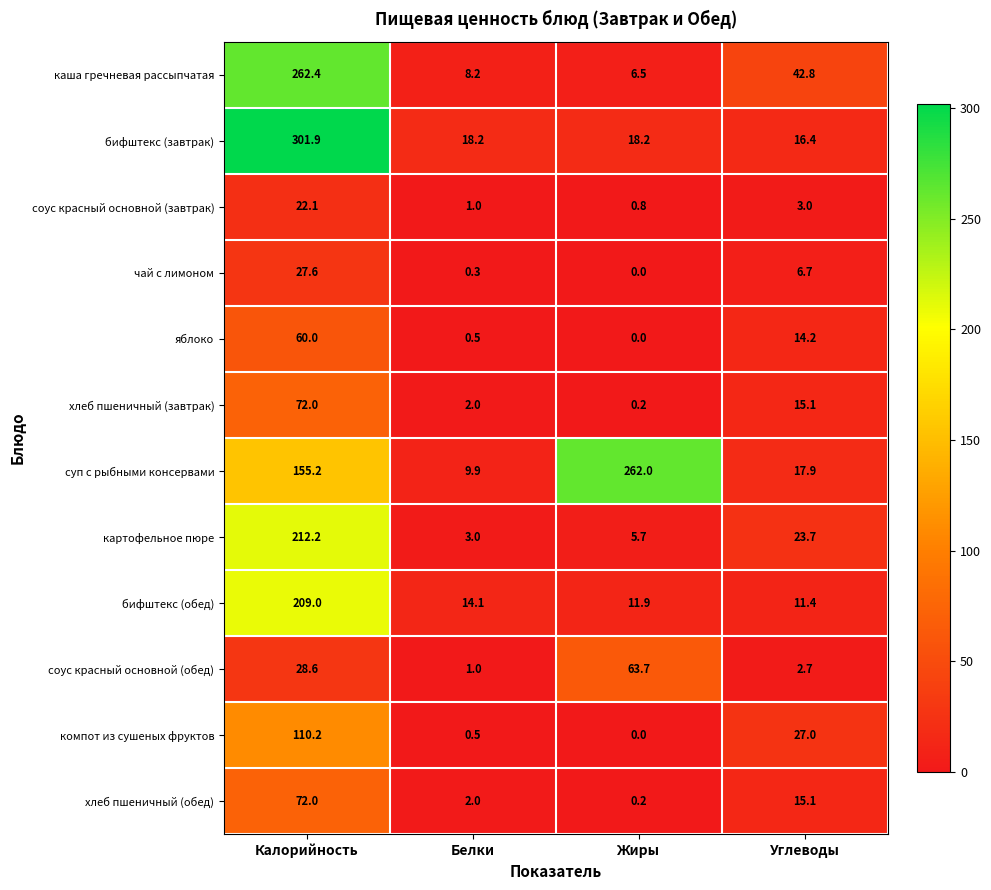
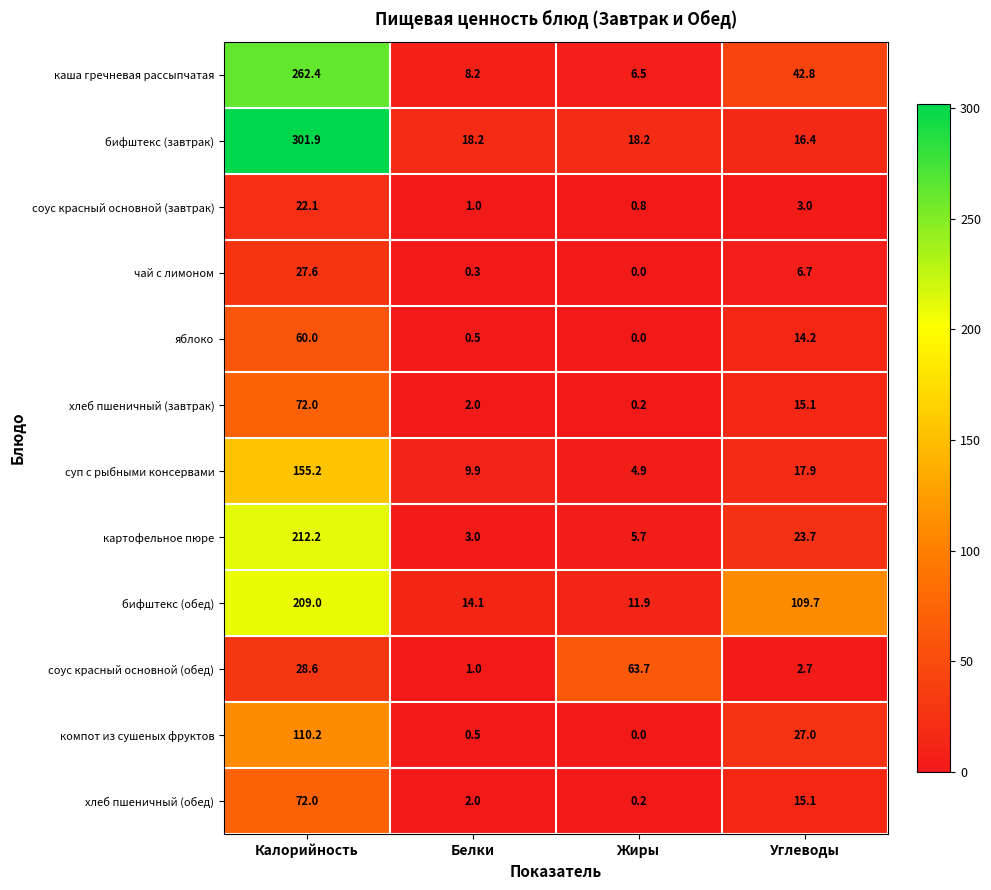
суп с рыбными консервами, Жиры: 262.0 -> 4.9
бифштекс (обед), Углеводы: 11.4 -> 109.7
